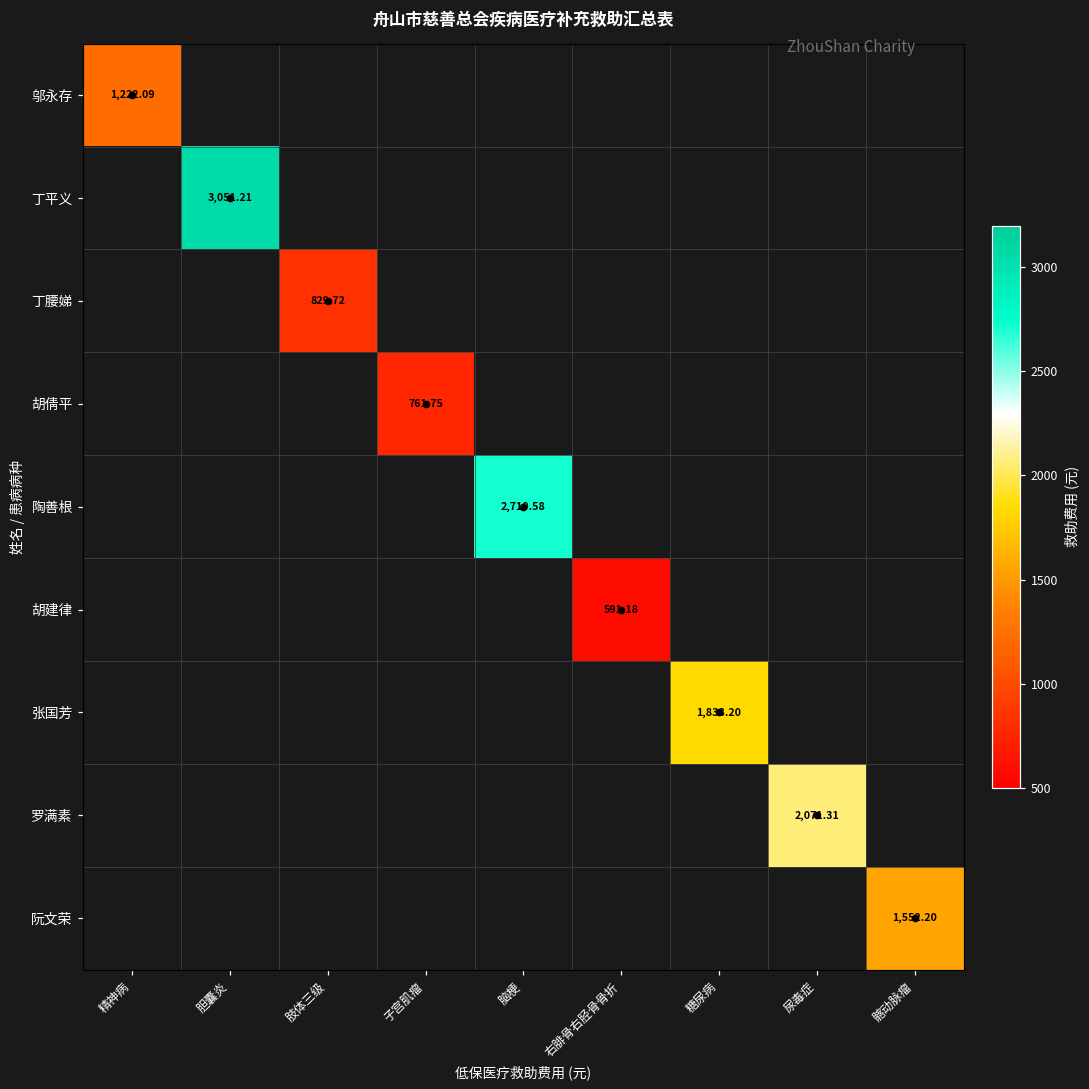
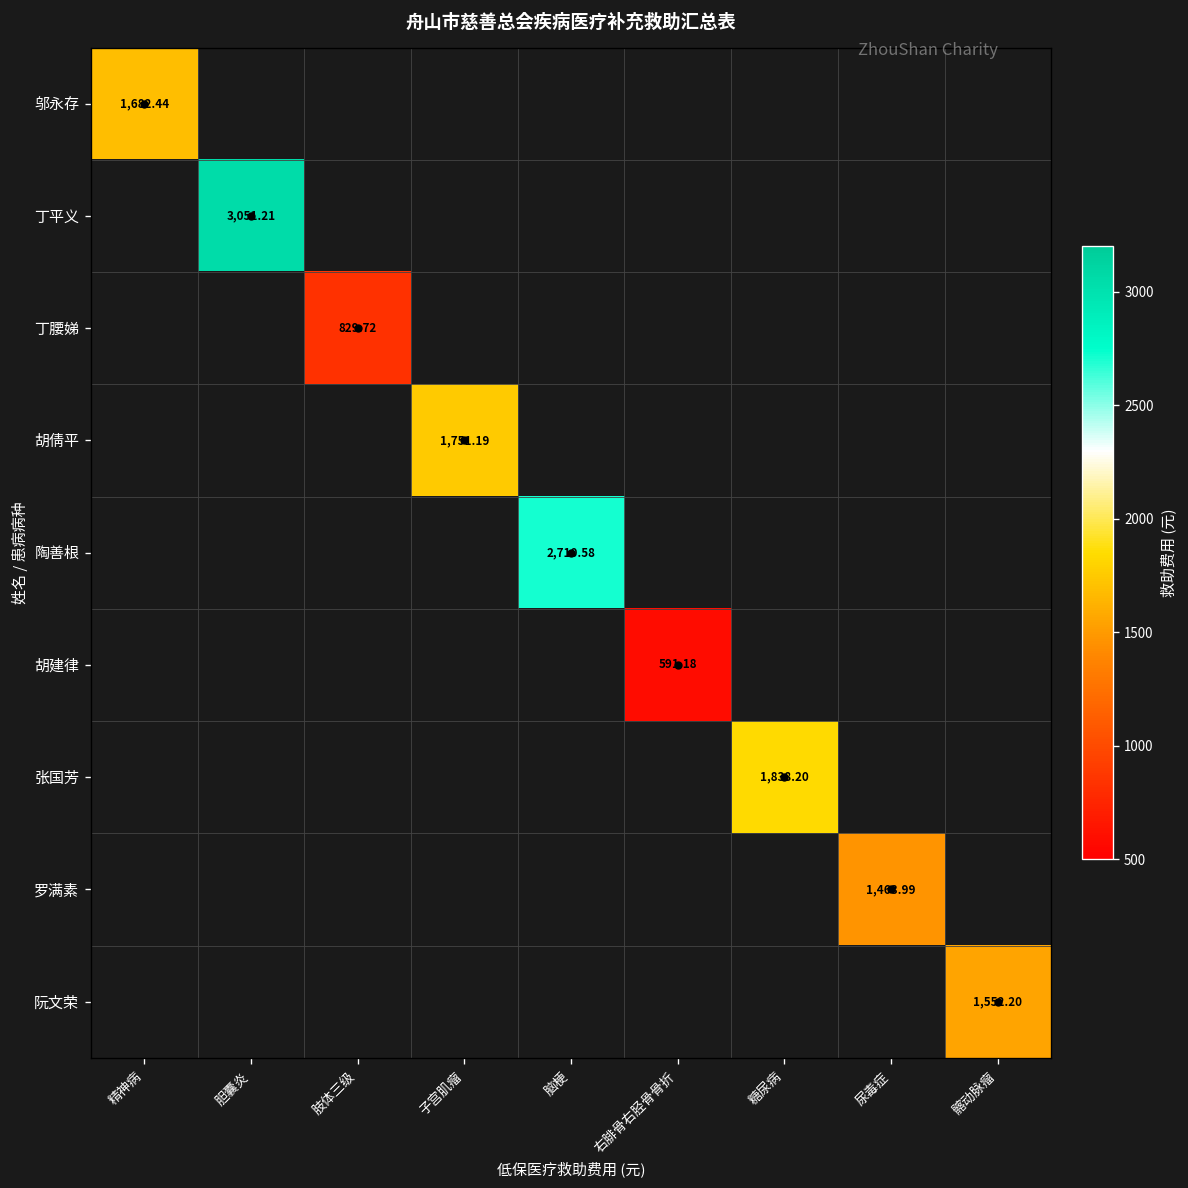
邬永存, 精神病: 1,222.09 -> 1,682.44
胡倩平, 子宫肌瘤: 761.75 -> 1,751.19
罗满素, 尿毒症: 2,071.31 -> 1,463.99
